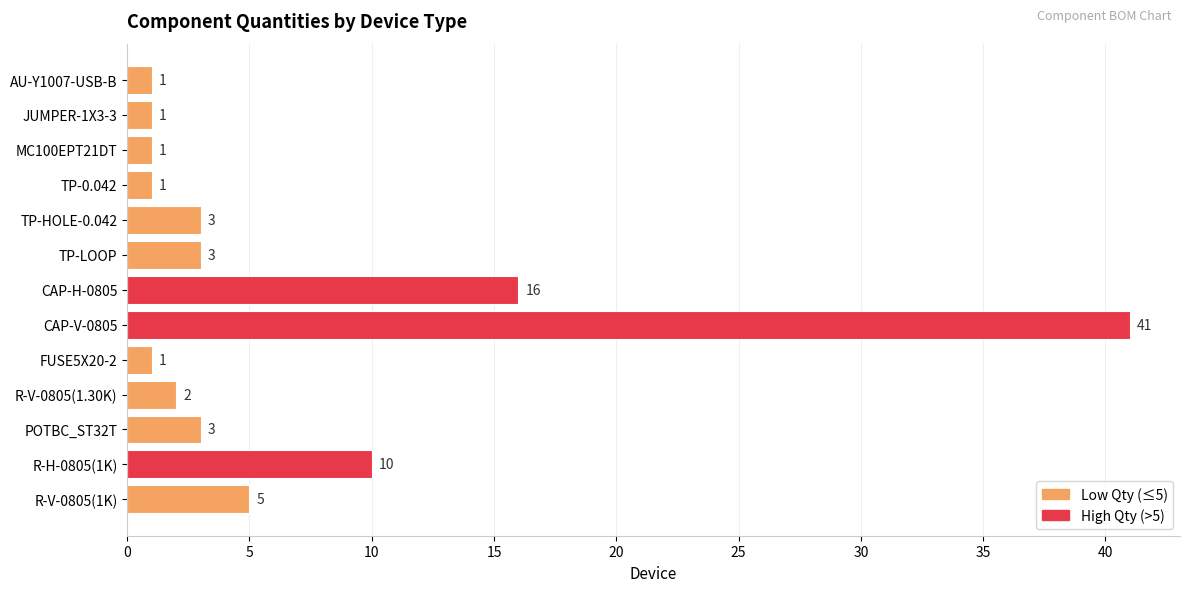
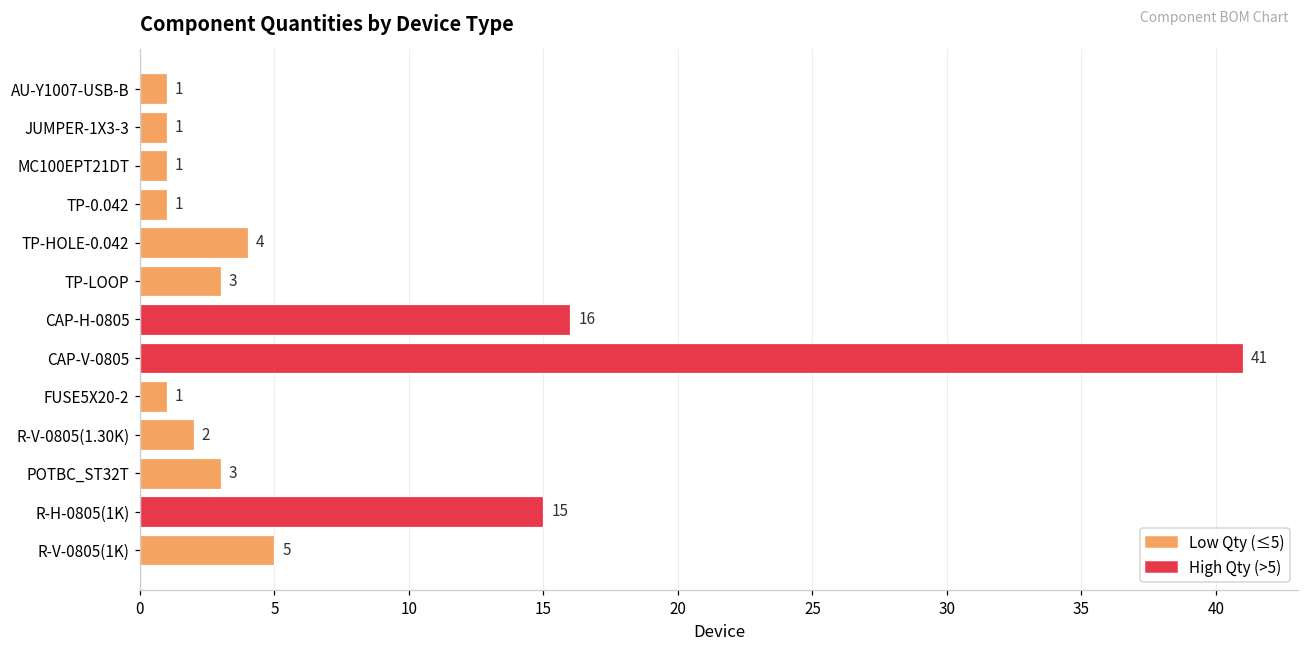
TP-HOLE-0.042: 3 -> 4
R-H-0805(1K): 10 -> 15
